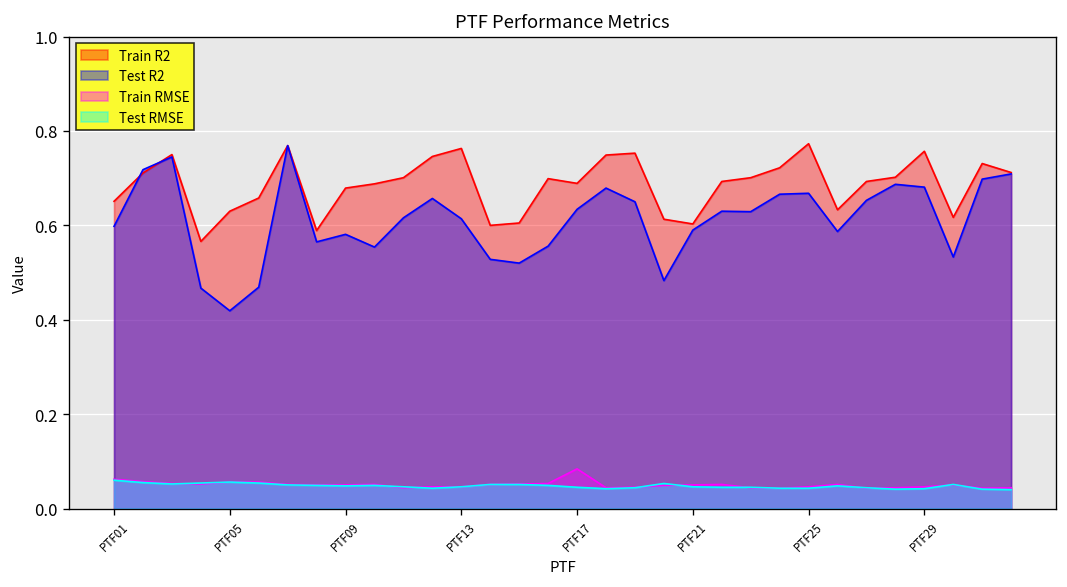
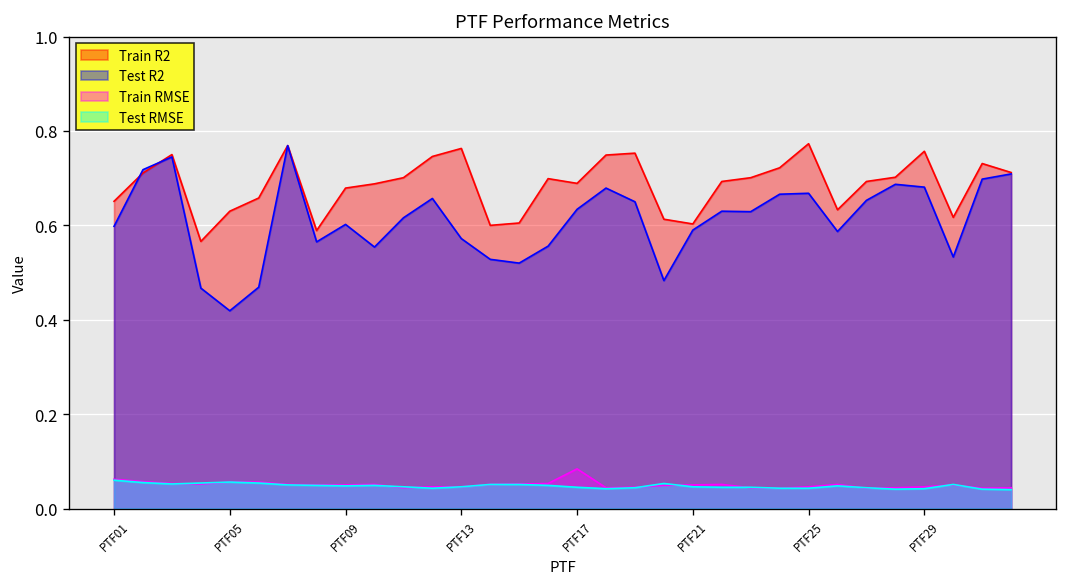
Test R2, PTF09: 0.58 -> 0.60
Test R2, PTF13: 0.61 -> 0.57
